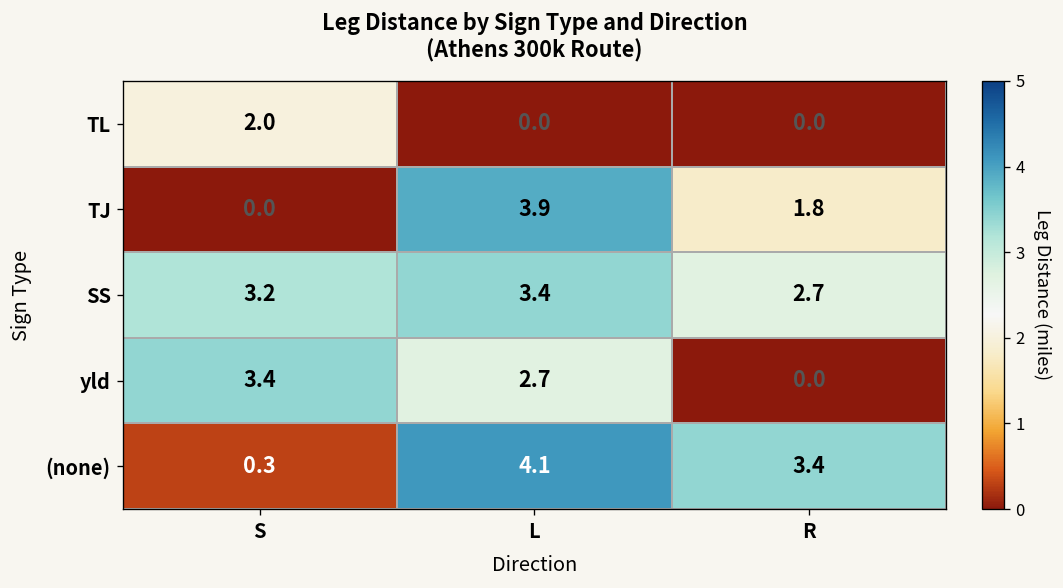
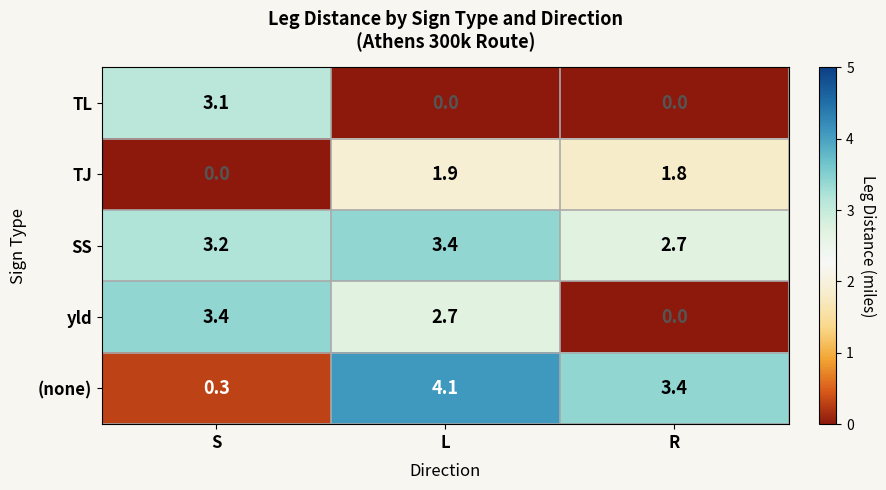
TL, S: 2.0 -> 3.1
TJ, L: 3.9 -> 1.9
